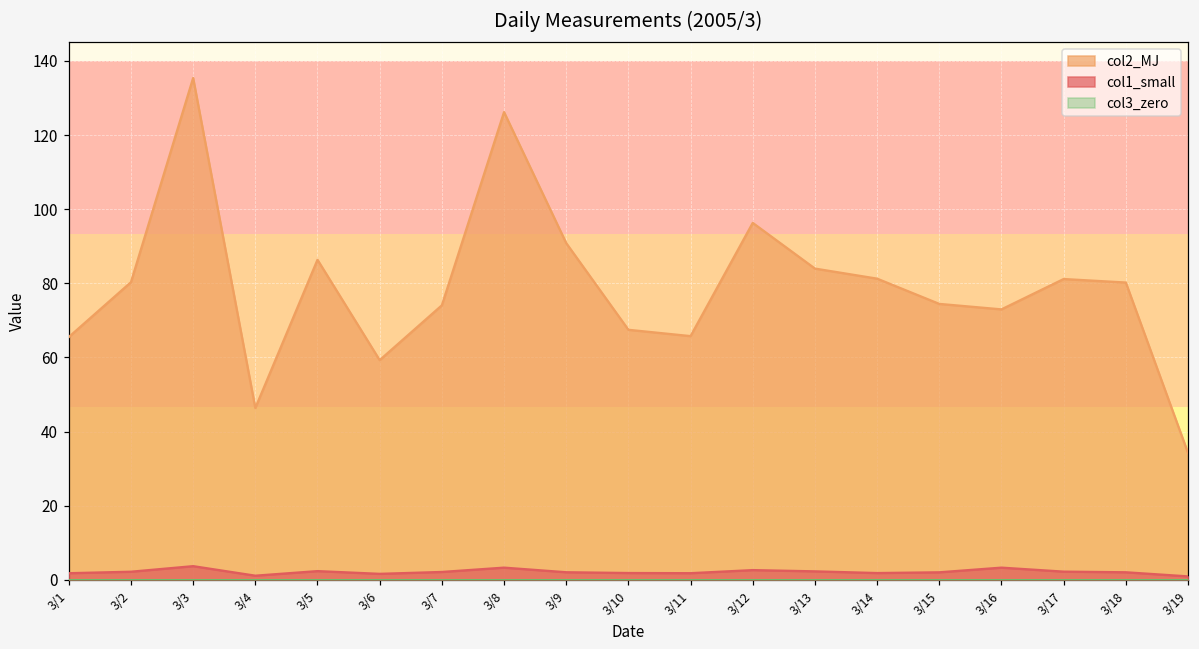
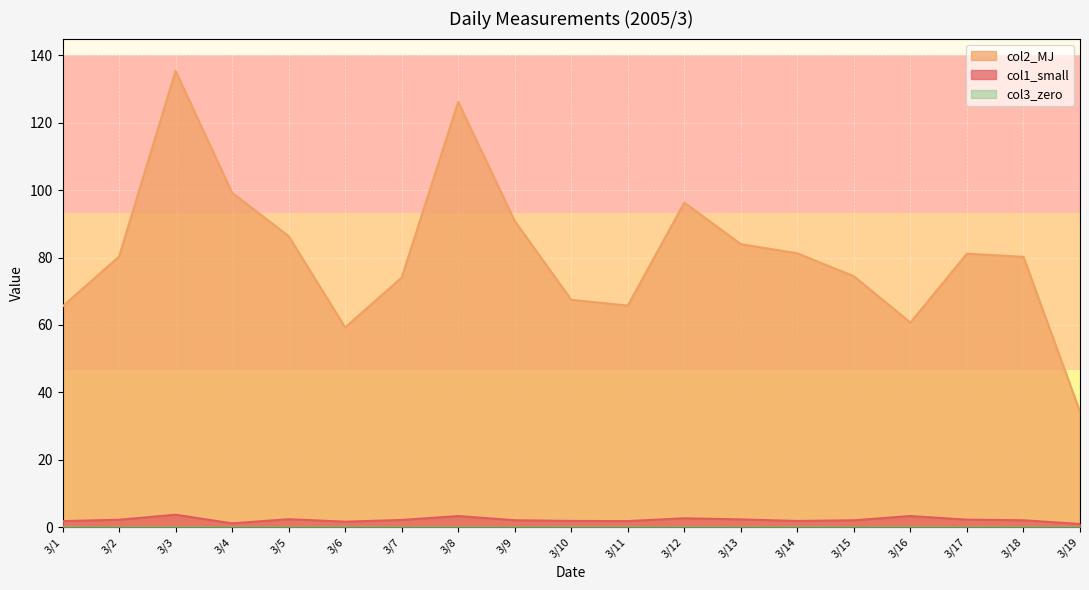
col2_MJ, 3/4: 46 -> 99
col2_MJ, 3/16: 73 -> 61
